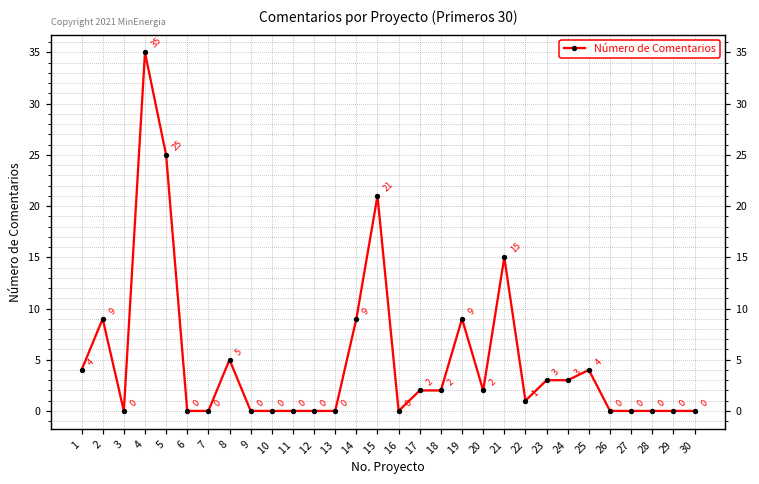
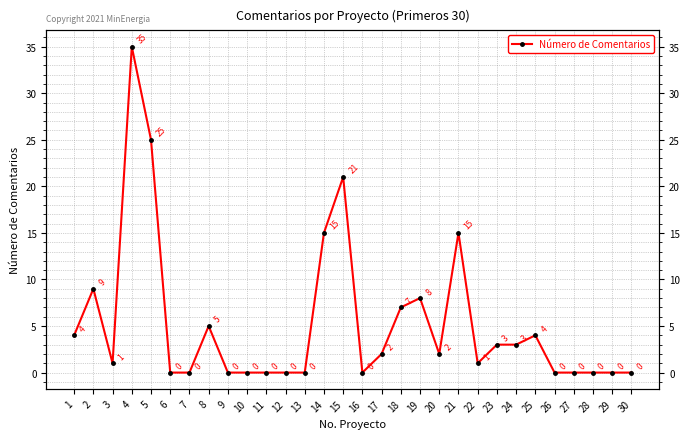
3: 0 -> 1
14: 9 -> 15
18: 2 -> 7
19: 9 -> 8
